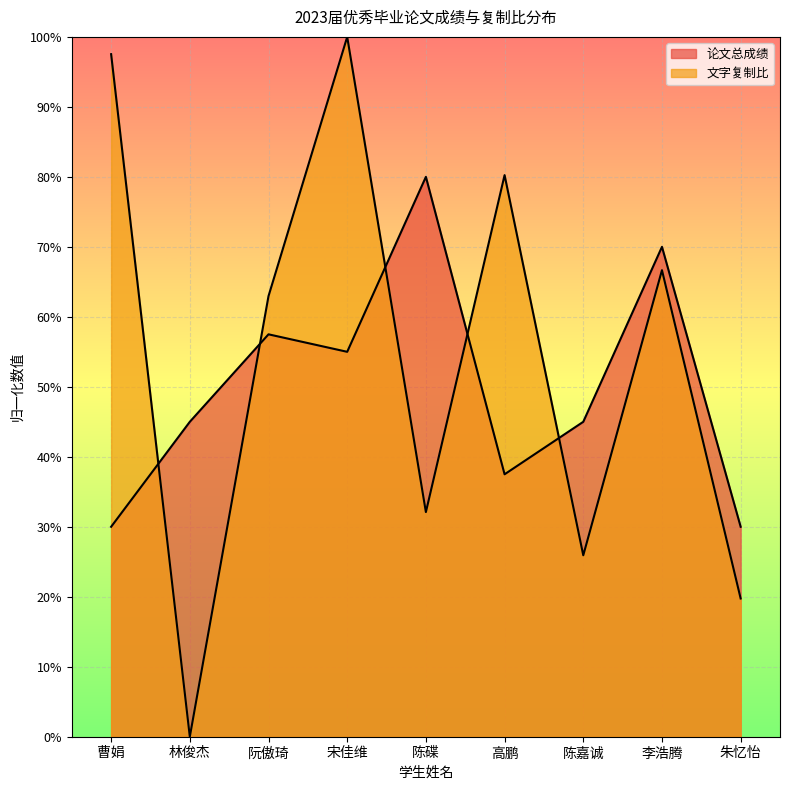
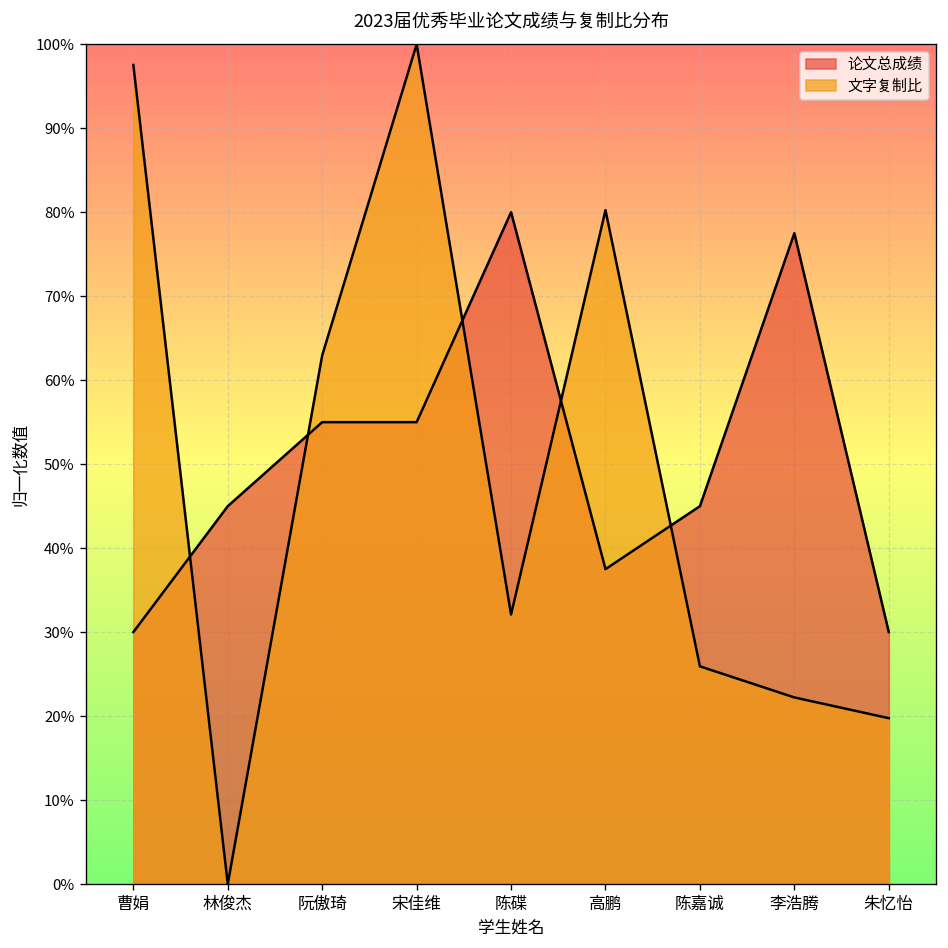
论文总成绩, 阮傲琦: 57% -> 55%
论文总成绩, 李浩腾: 70% -> 77%
文字复制比, 李浩腾: 67% -> 22%
